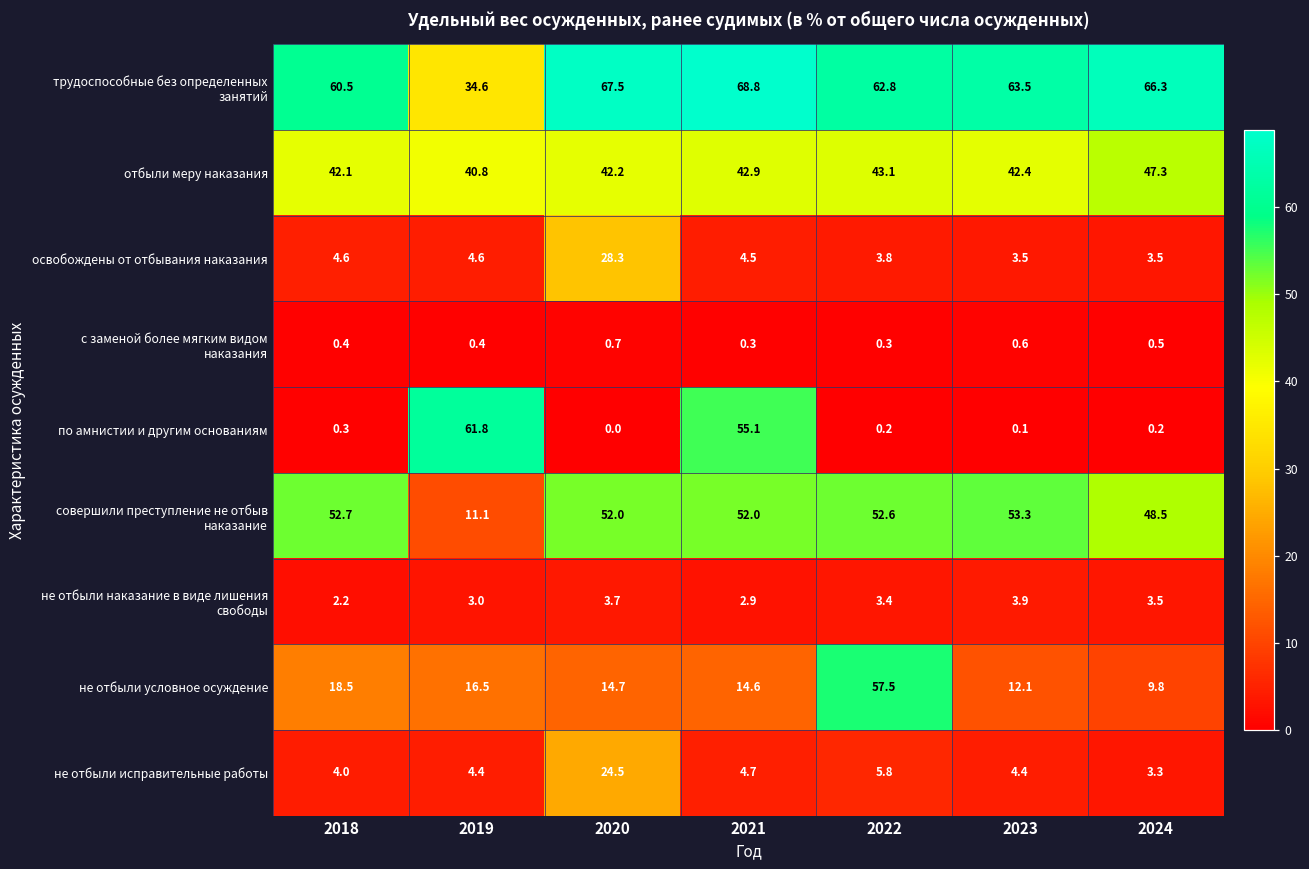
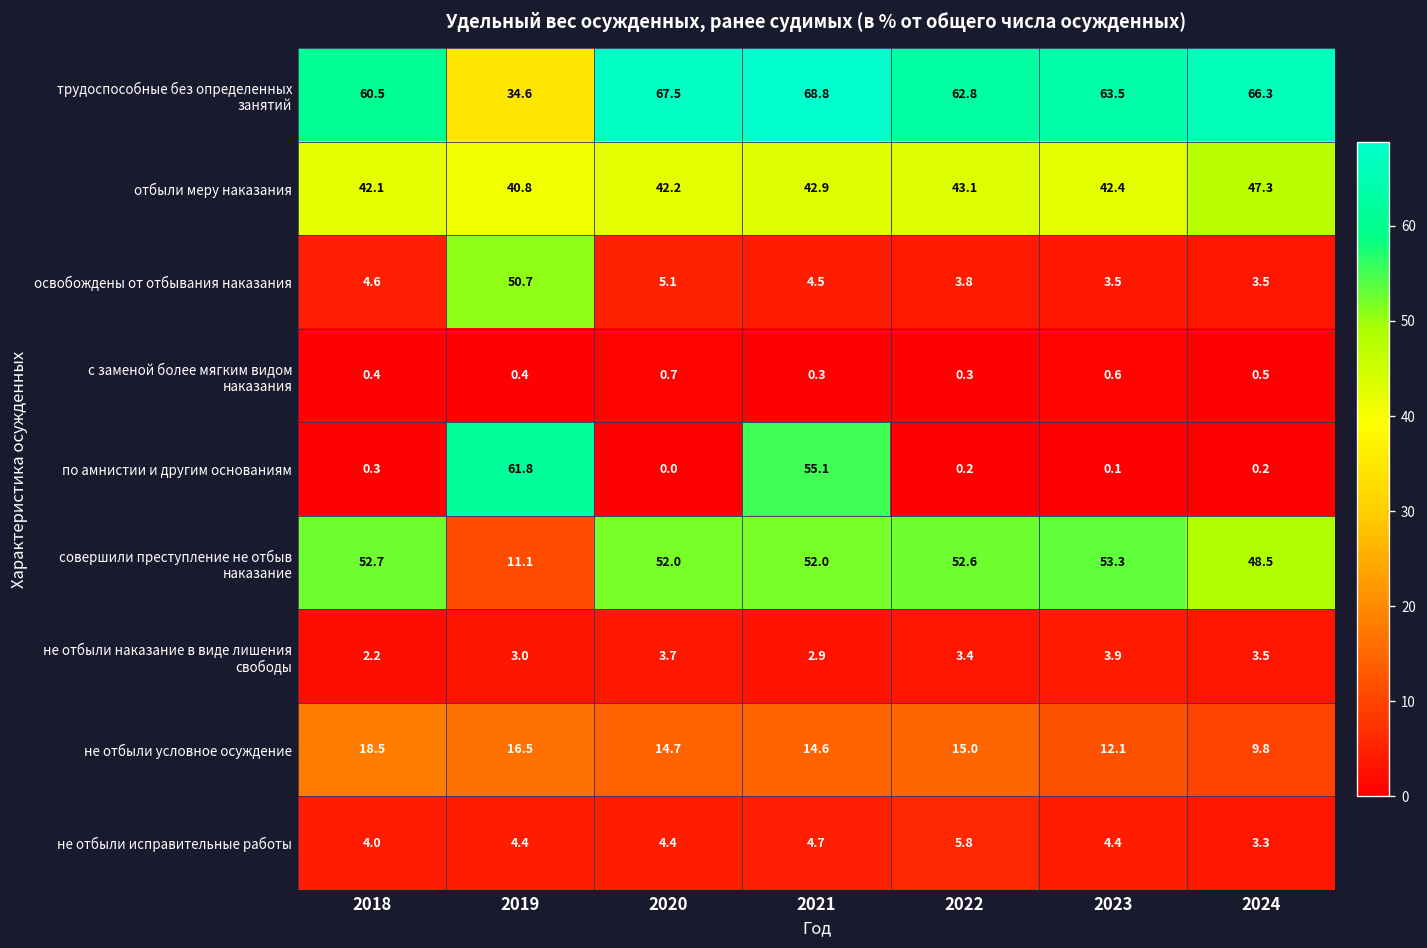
освобождены от отбывания наказания, 2019: 4.6 -> 50.7
освобождены от отбывания наказания, 2020: 28.3 -> 5.1
не отбыли условное осуждение, 2022: 57.5 -> 15.0
не отбыли исправительные работы, 2020: 24.5 -> 4.4
